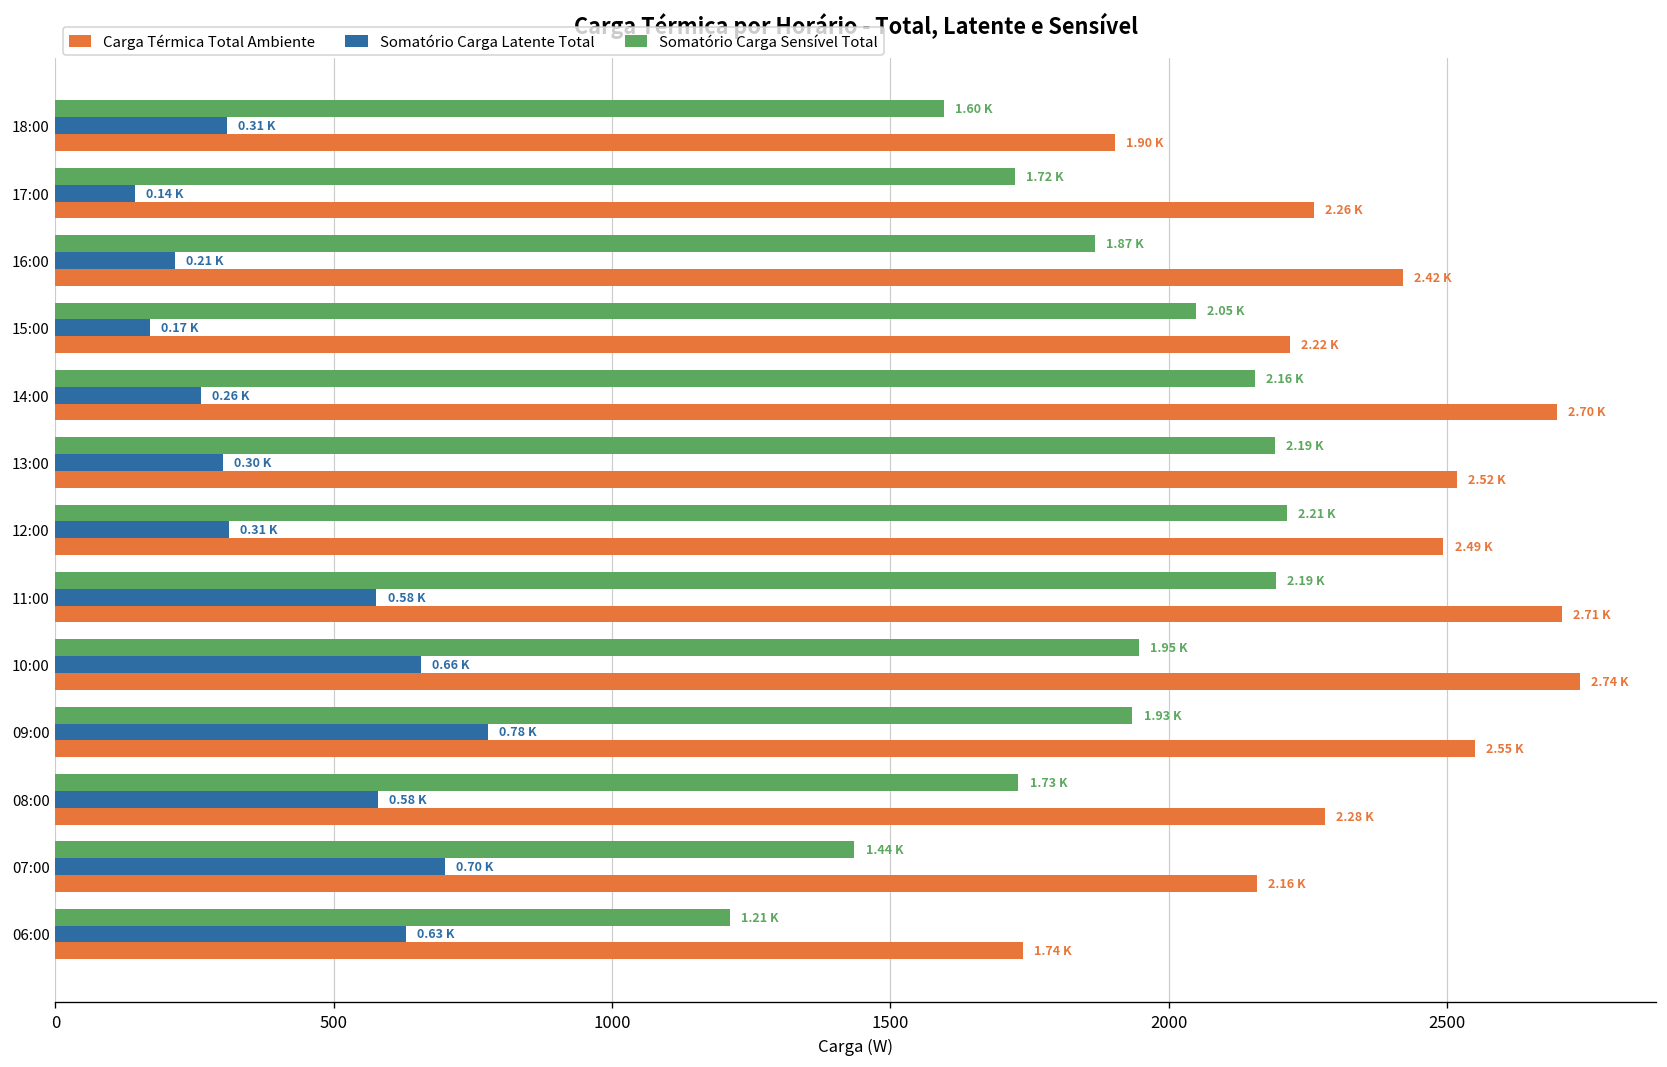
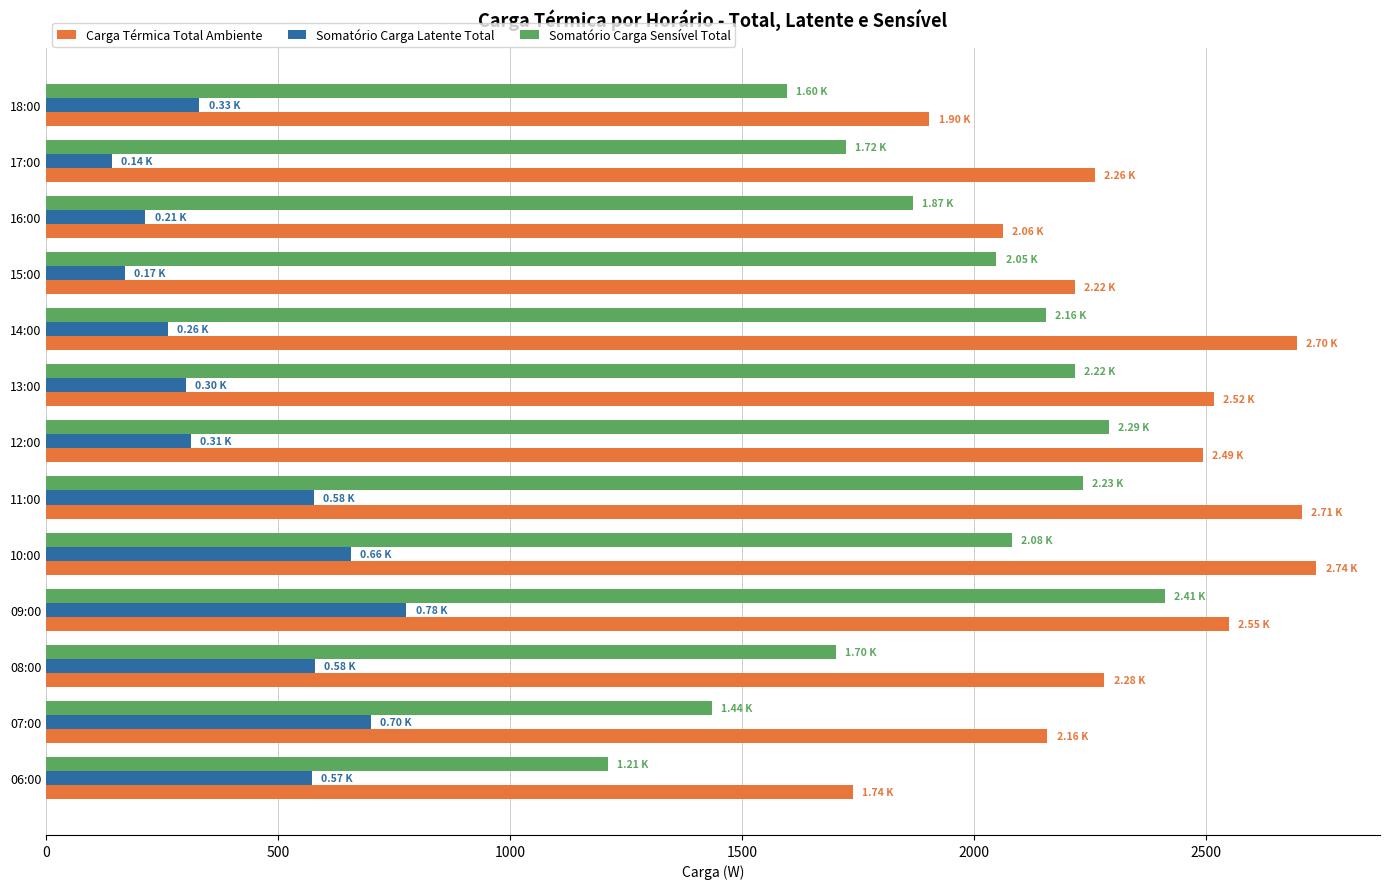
Somatório Carga Latente Total, 18:00: 0.31 -> 0.33
Carga Térmica Total Ambiente, 16:00: 2.42 -> 2.06
Somatório Carga Sensível Total, 13:00: 2.19 -> 2.22
Somatório Carga Sensível Total, 12:00: 2.21 -> 2.29
Somatório Carga Sensível Total, 11:00: 2.19 -> 2.23
Somatório Carga Sensível Total, 10:00: 1.95 -> 2.08
Somatório Carga Sensível Total, 09:00: 1.93 -> 2.41
Somatório Carga Sensível Total, 08:00: 1.73 -> 1.70
Somatório Carga Latente Total, 06:00: 0.63 -> 0.57
